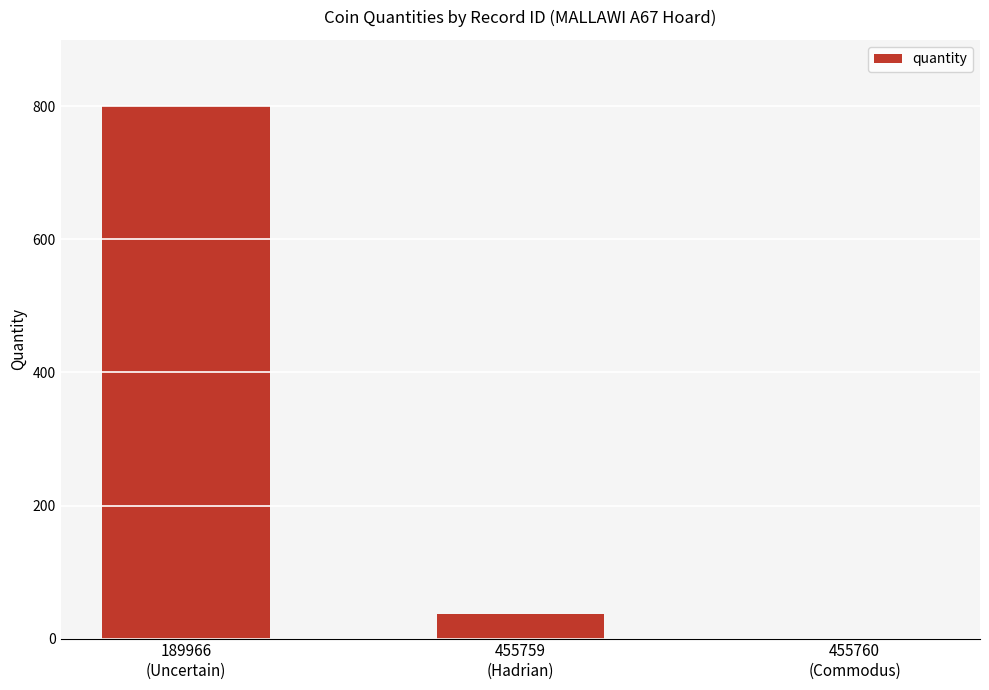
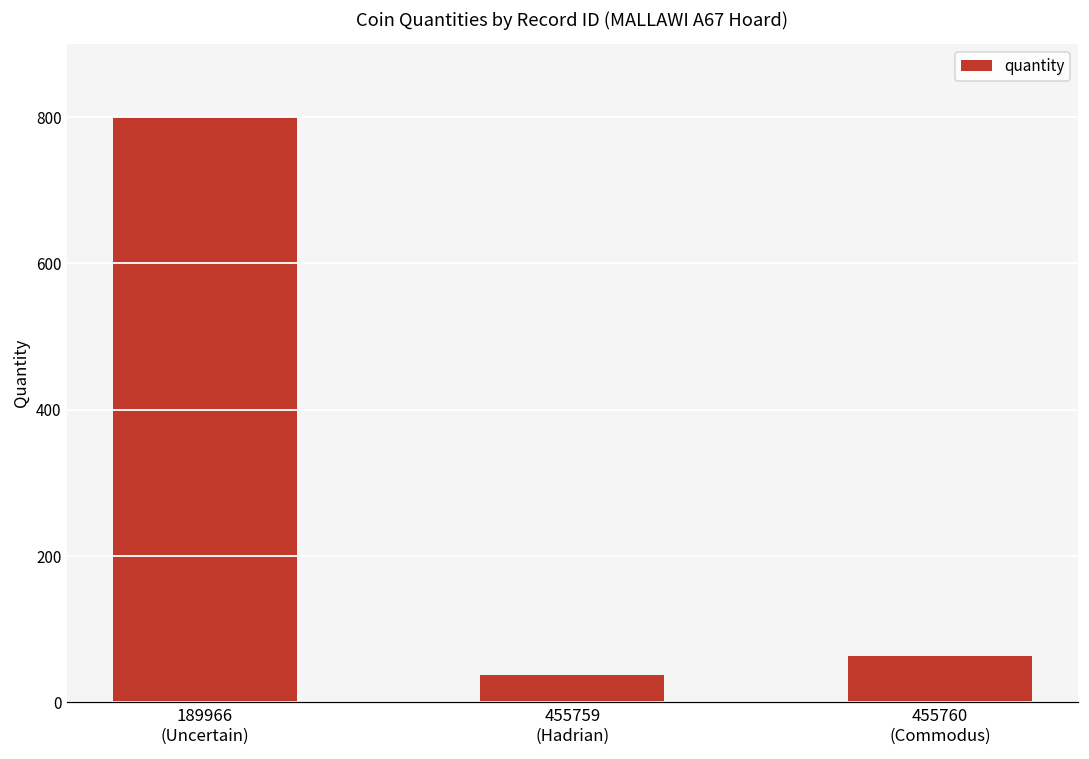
455760 (Commodus): 0 -> 60
